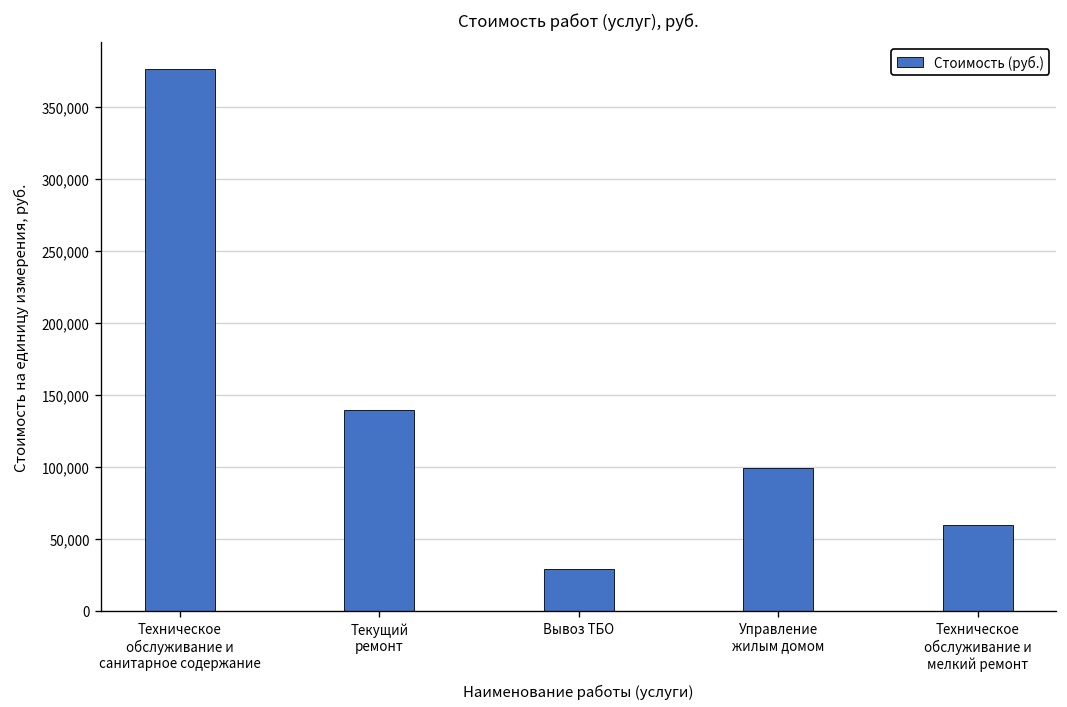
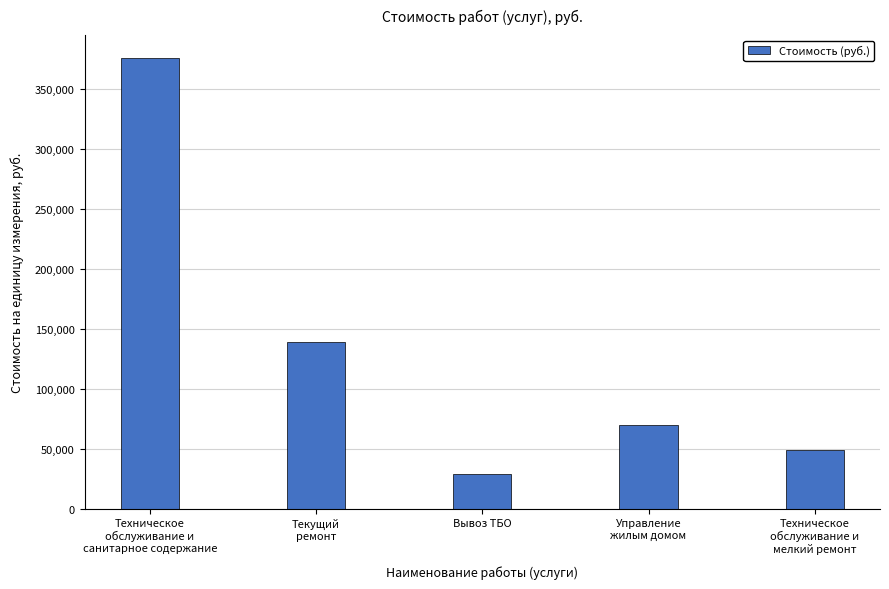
Управление жилым домом: 99,000 -> 70,000
Техническое обслуживание и мелкий ремонт: 59,000 -> 49,000
